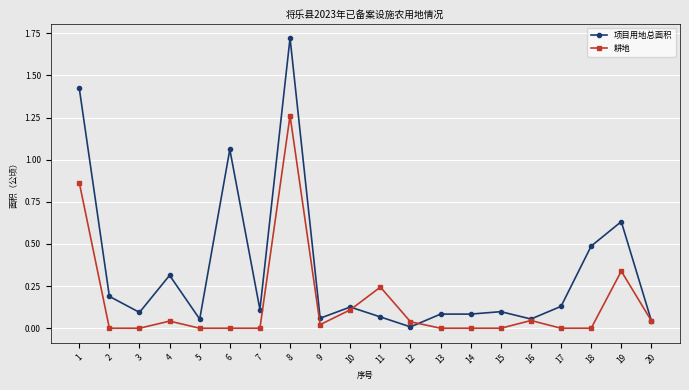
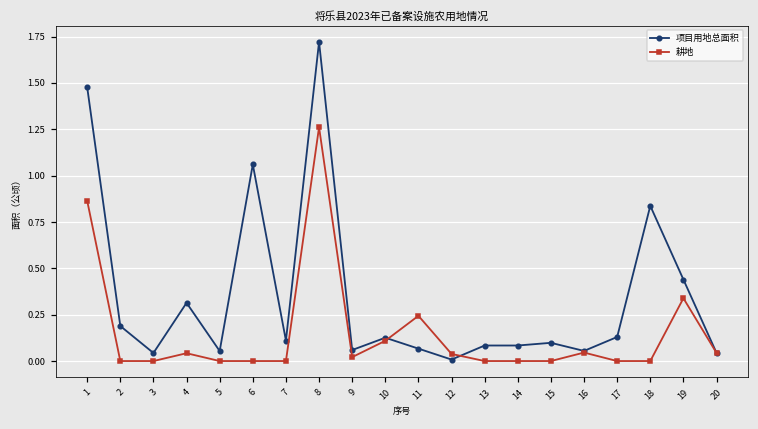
项目用地总面积, 1: 1.42 -> 1.48
项目用地总面积, 3: 0.09 -> 0.04
项目用地总面积, 18: 0.49 -> 0.84
项目用地总面积, 19: 0.63 -> 0.44
